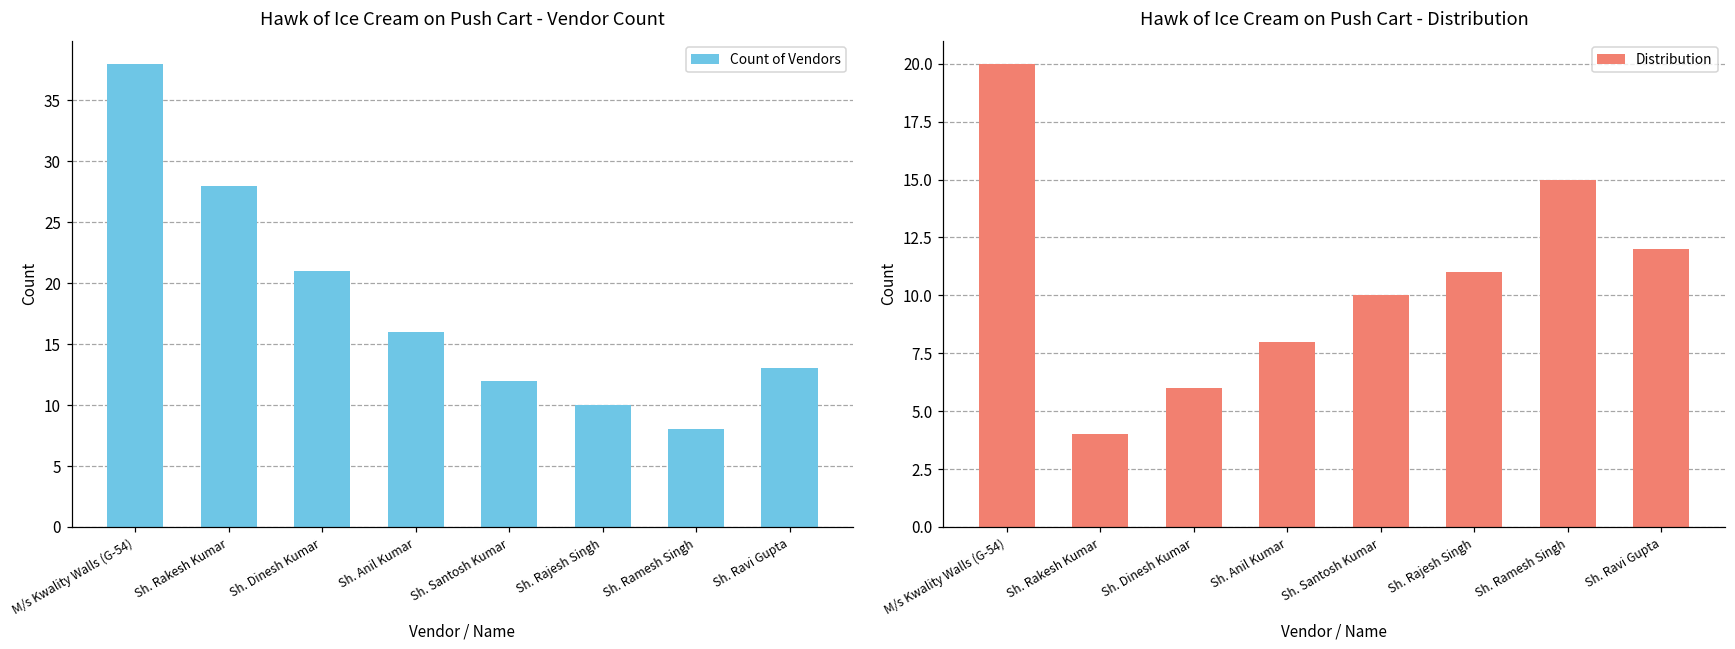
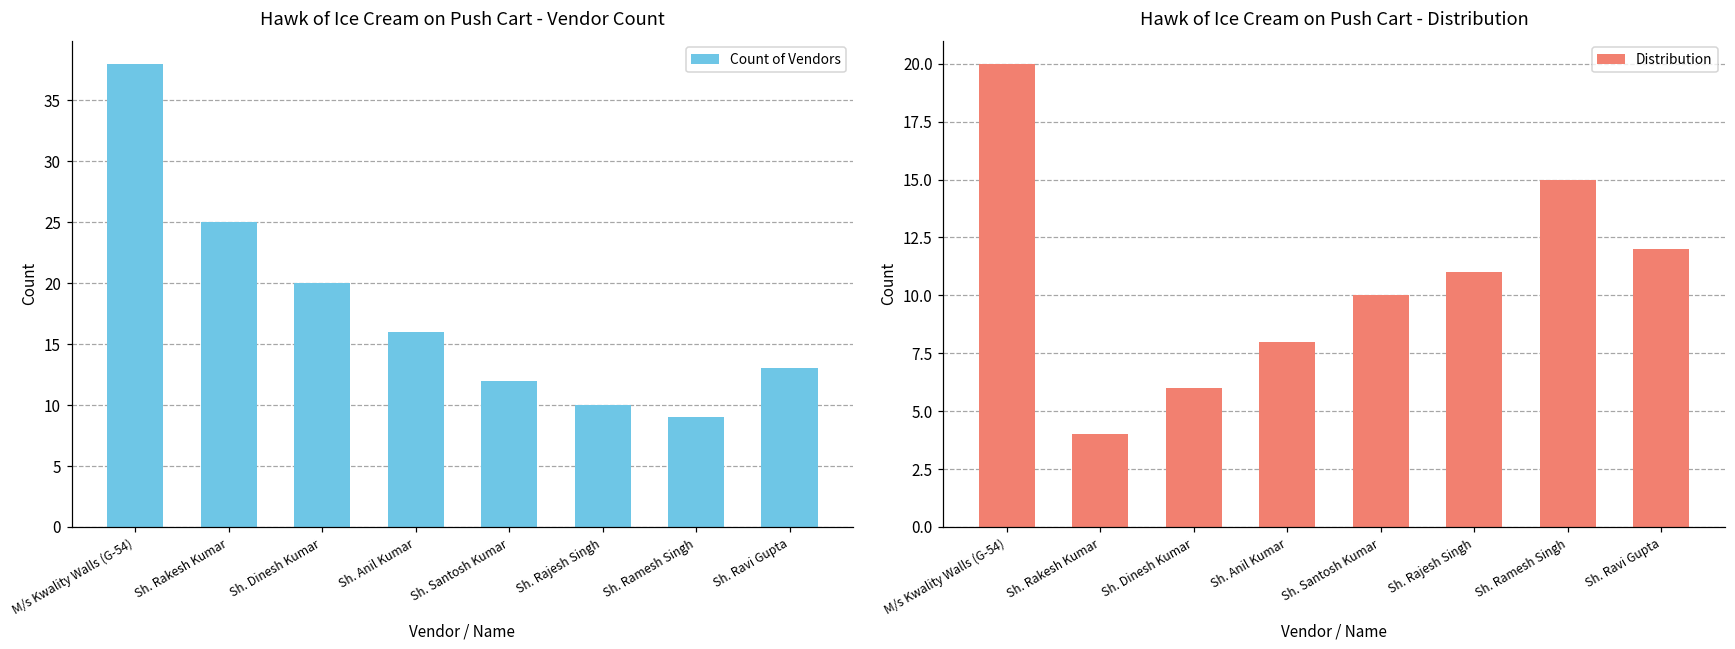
Hawk of Ice Cream on Push Cart - Vendor Count, Sh. Rakesh Kumar: 28 -> 25
Hawk of Ice Cream on Push Cart - Vendor Count, Sh. Dinesh Kumar: 21 -> 20
Hawk of Ice Cream on Push Cart - Vendor Count, Sh. Ramesh Singh: 8 -> 9
